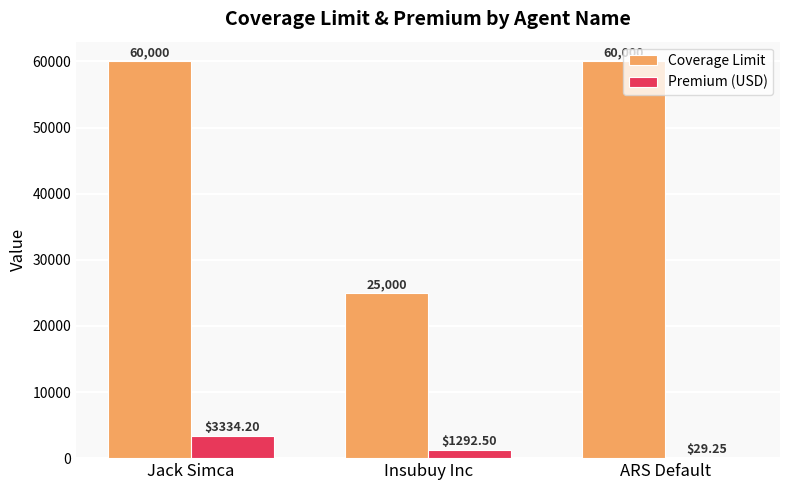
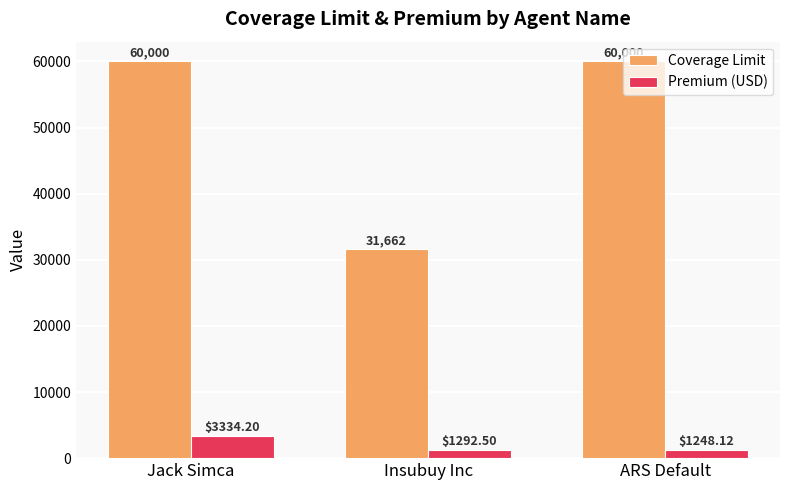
Coverage Limit, Insubuy Inc: 25,000 -> 31,662
Premium (USD), ARS Default: $29.25 -> $1248.12
